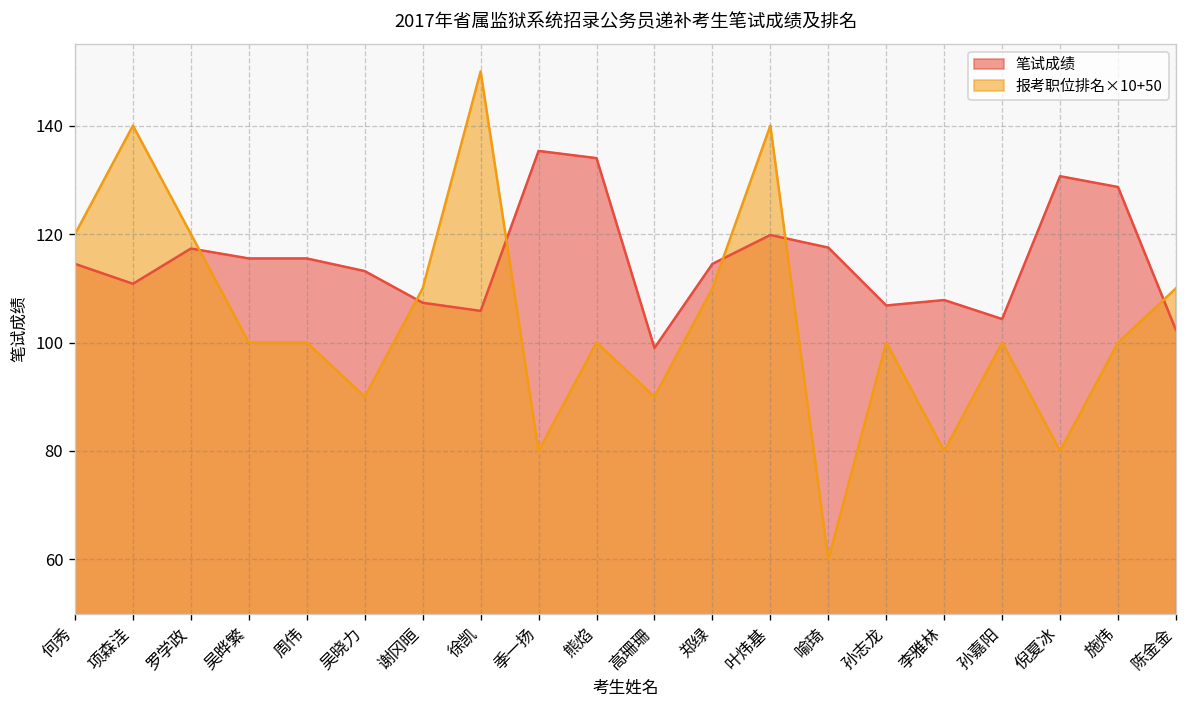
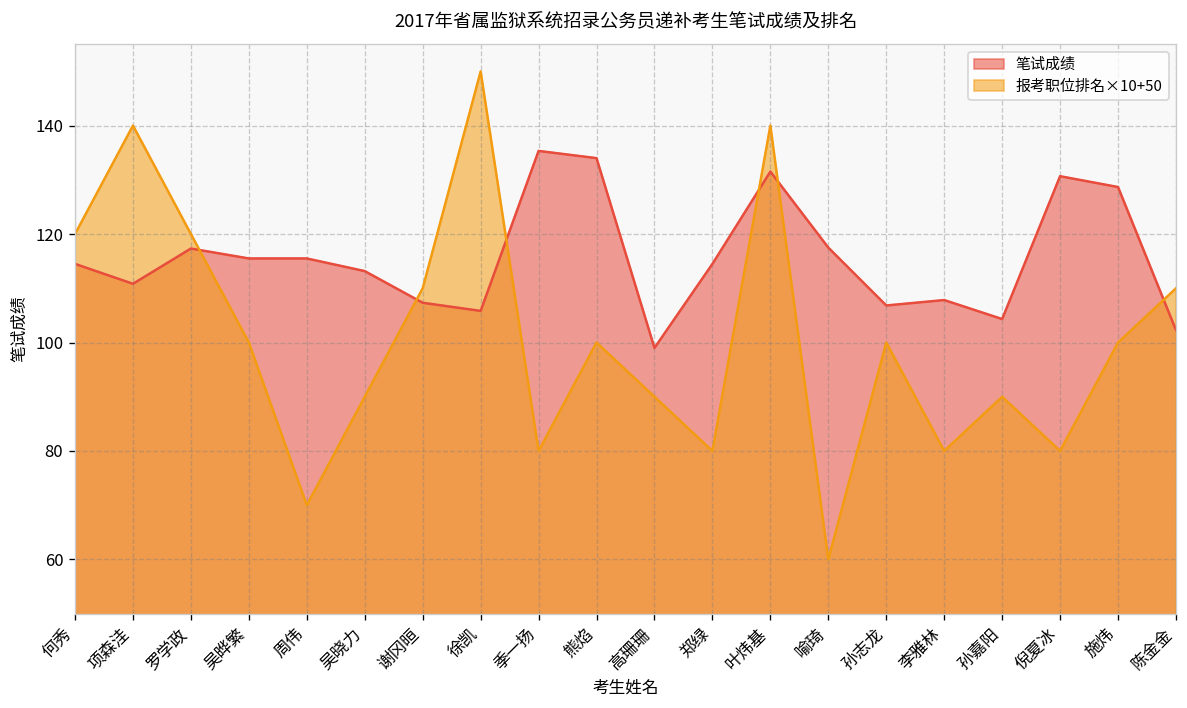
报考职位排名×10+50, 周伟: 100 -> 70
报考职位排名×10+50, 郑绿: 110 -> 80
笔试成绩, 叶炜基: 120 -> 132
报考职位排名×10+50, 孙嘉阳: 100 -> 90
